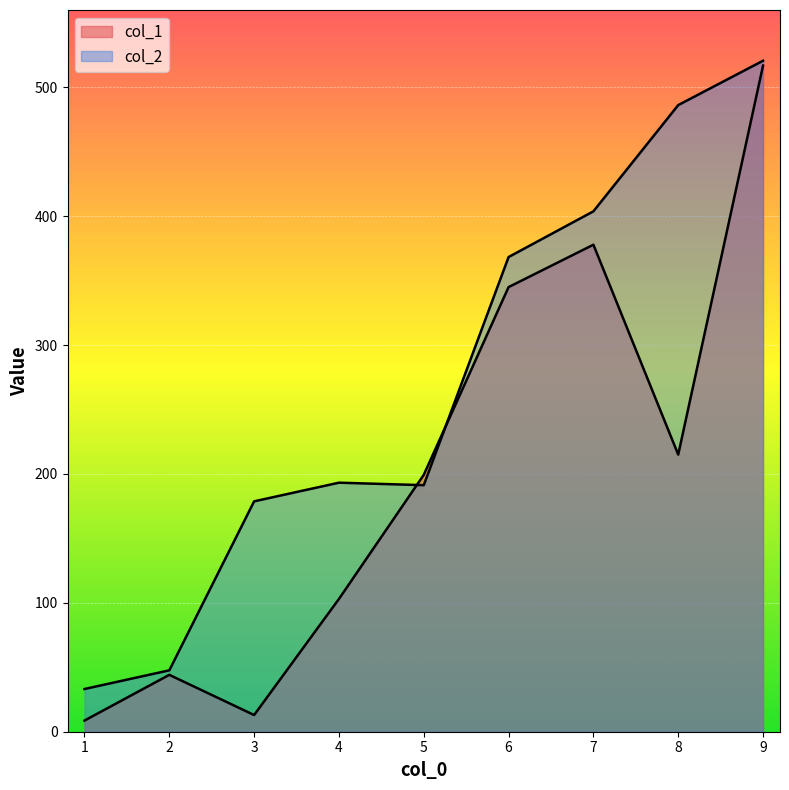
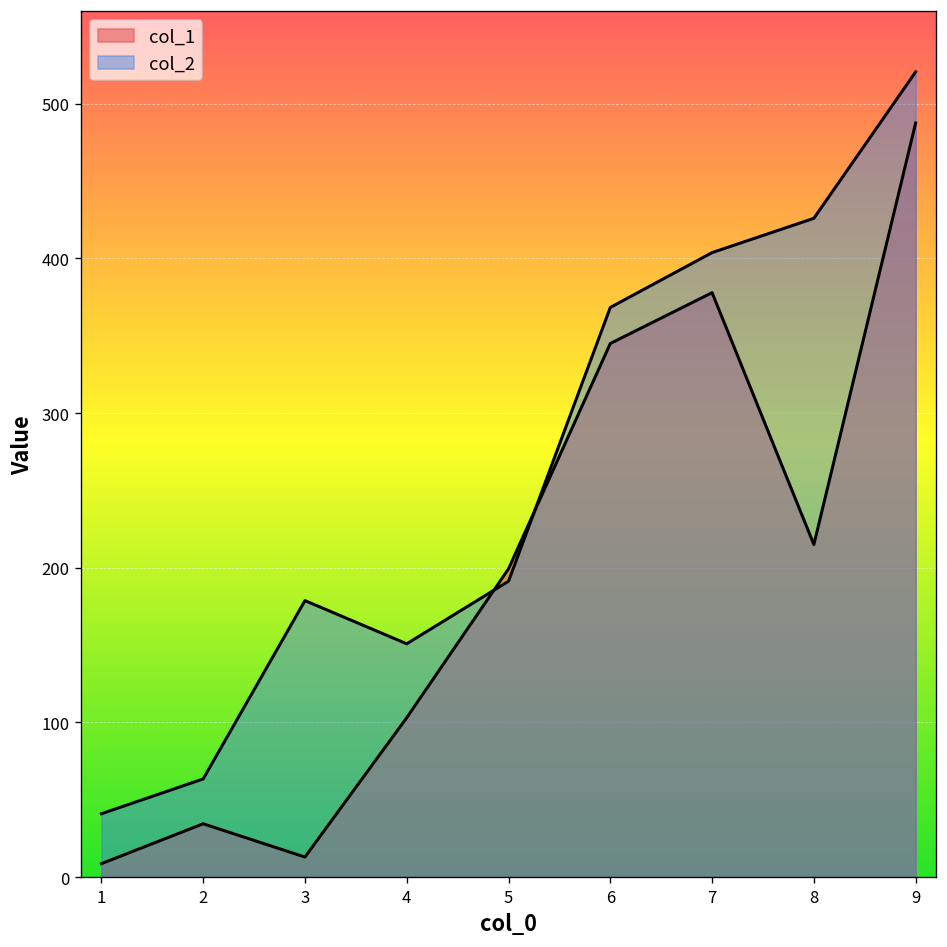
col_2, 1: 33 -> 41
col_1, 2: 44 -> 34
col_2, 2: 48 -> 63
col_2, 4: 193 -> 151
col_2, 8: 486 -> 426
col_1, 9: 517 -> 488
